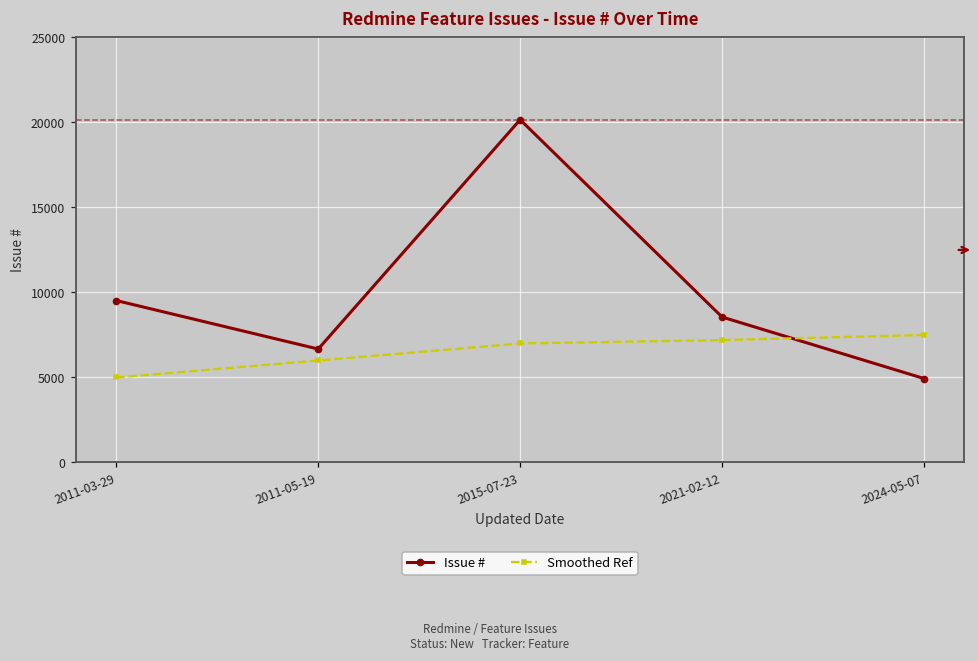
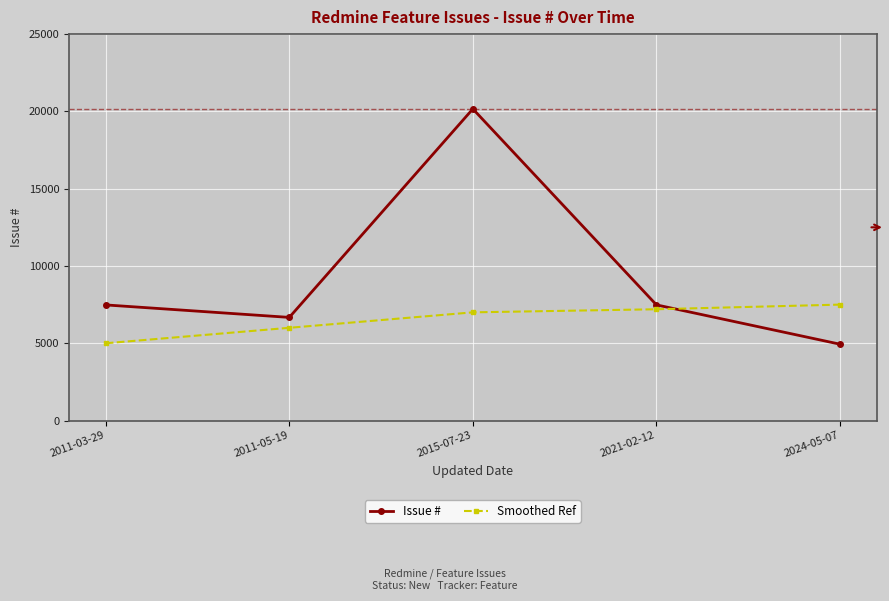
Issue #, 2011-03-29: 9500 -> 7500
Issue #, 2021-02-12: 8600 -> 7500
